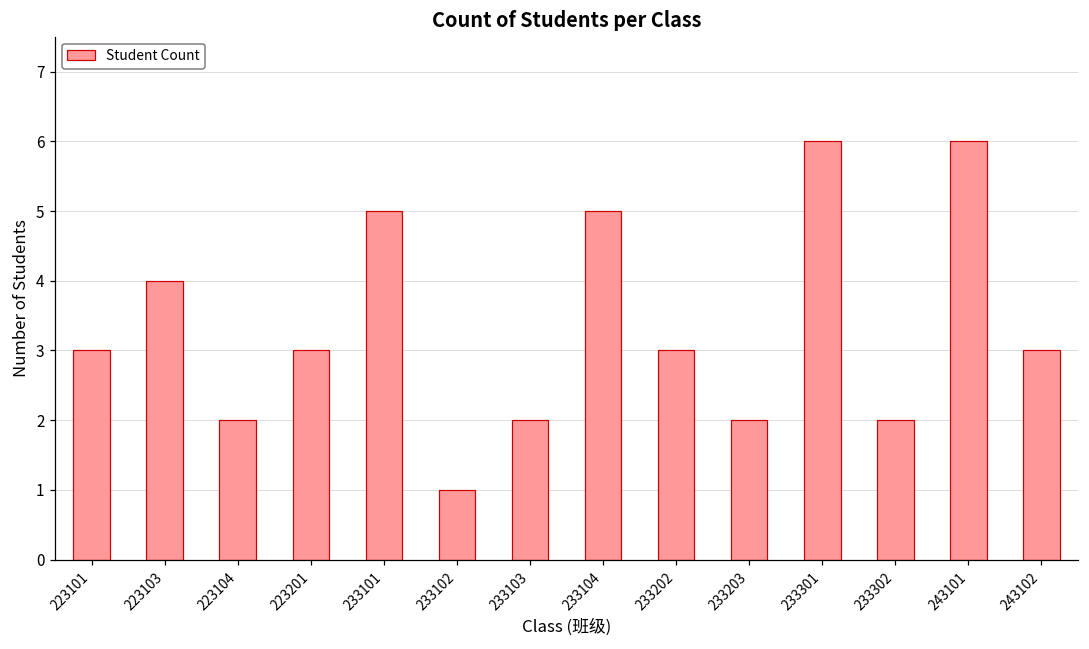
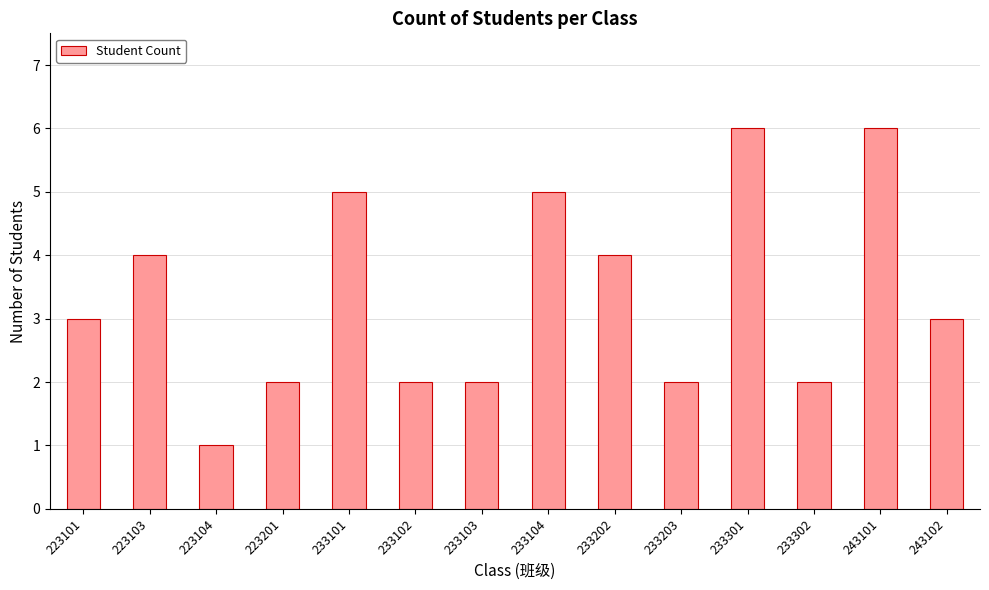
223104: 2 -> 1
223201: 3 -> 2
233102: 1 -> 2
233202: 3 -> 4
